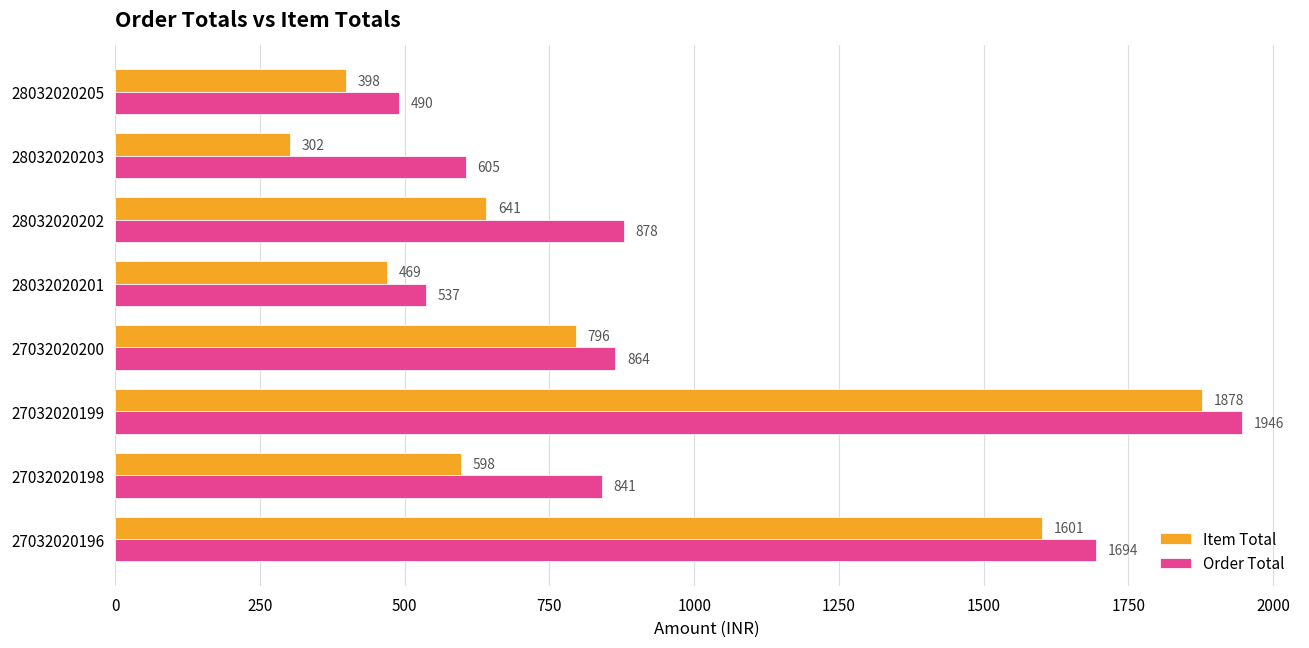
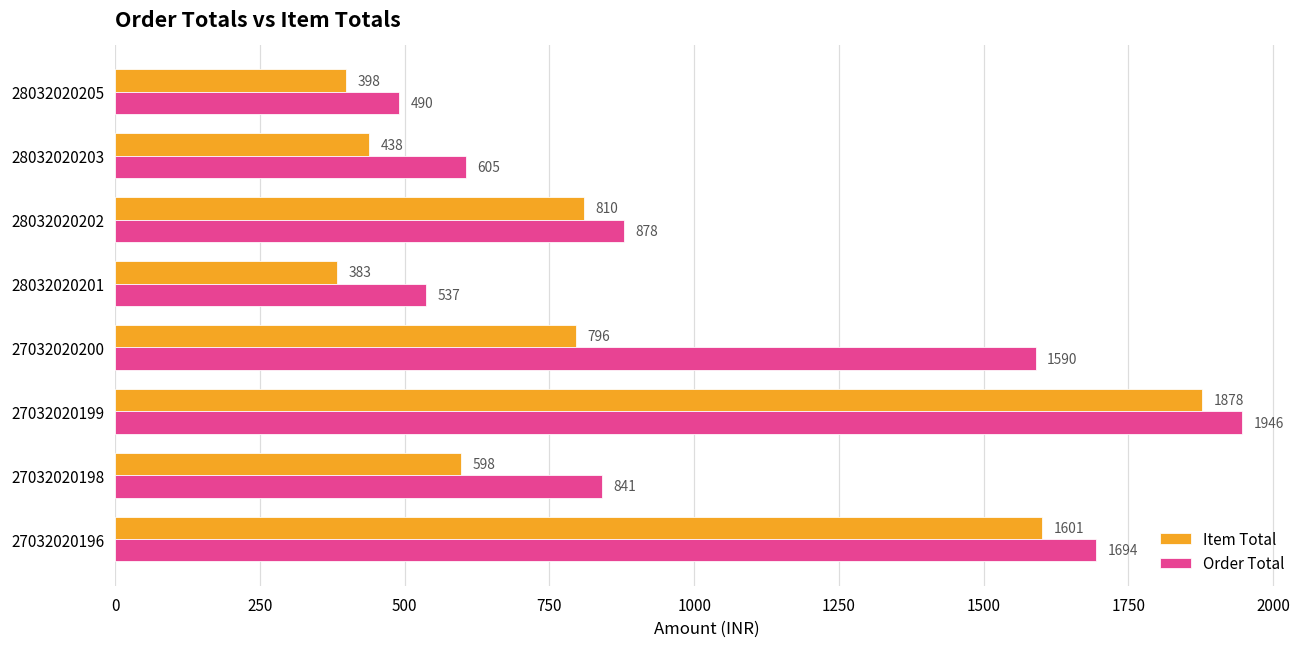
Item Total, 28032020203: 302 -> 438
Item Total, 28032020202: 641 -> 810
Item Total, 28032020201: 469 -> 383
Order Total, 27032020200: 864 -> 1590
